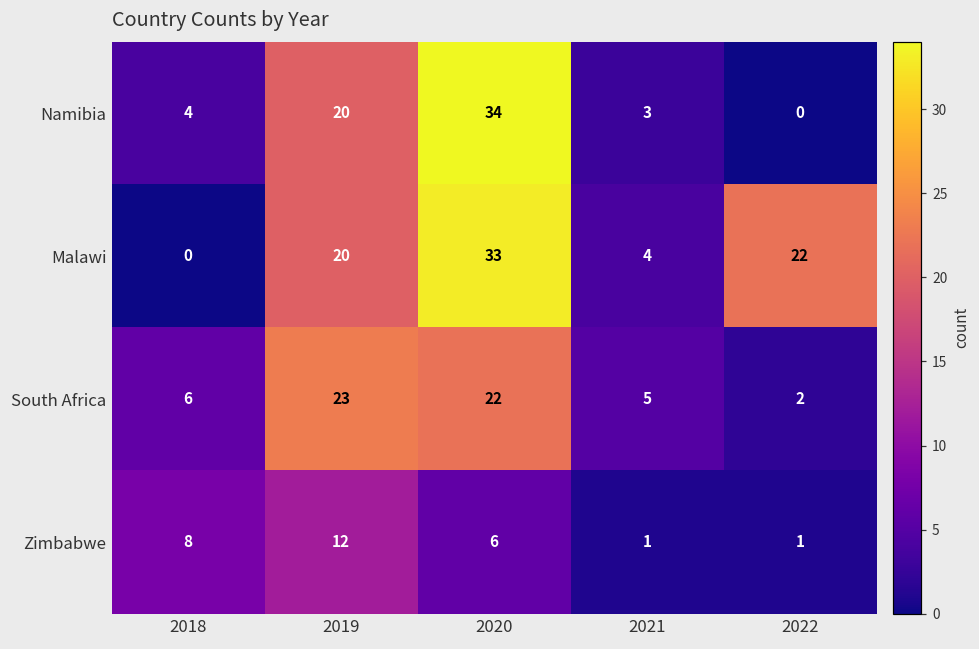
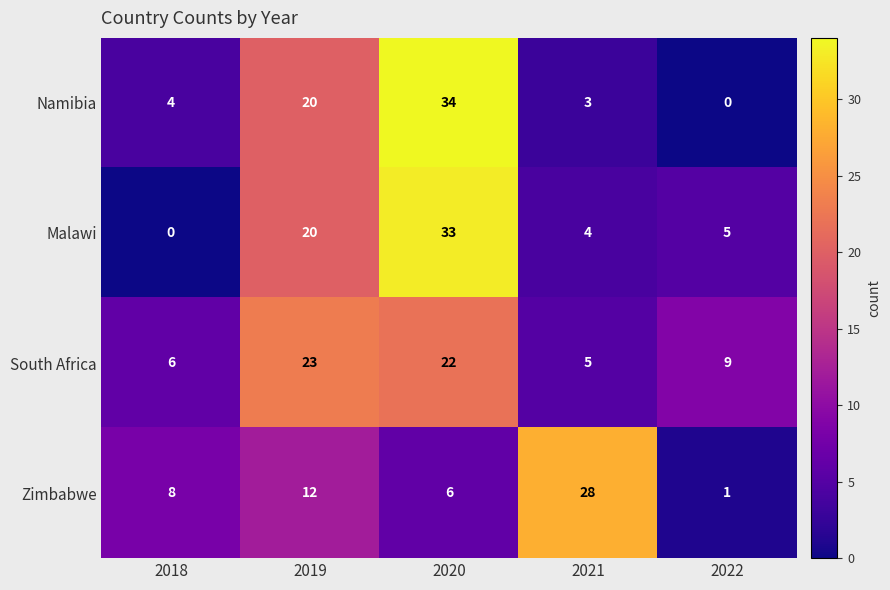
Malawi, 2022: 22 -> 5
South Africa, 2022: 2 -> 9
Zimbabwe, 2021: 1 -> 28
